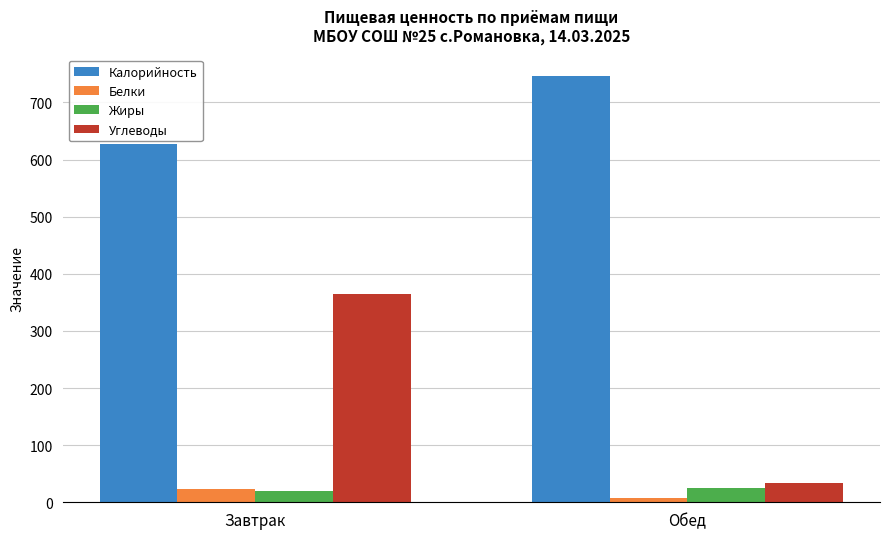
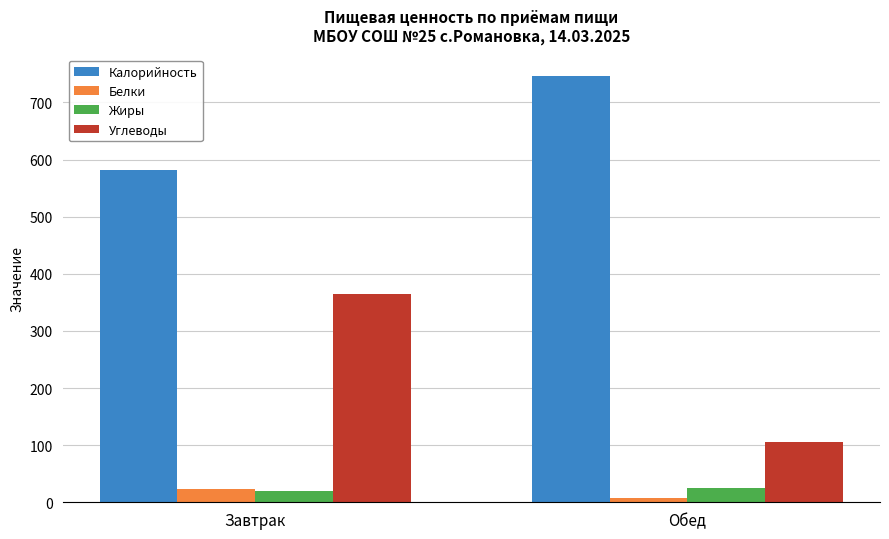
Калорийность, Завтрак: 630 -> 580
Углеводы, Обед: 30 -> 100
